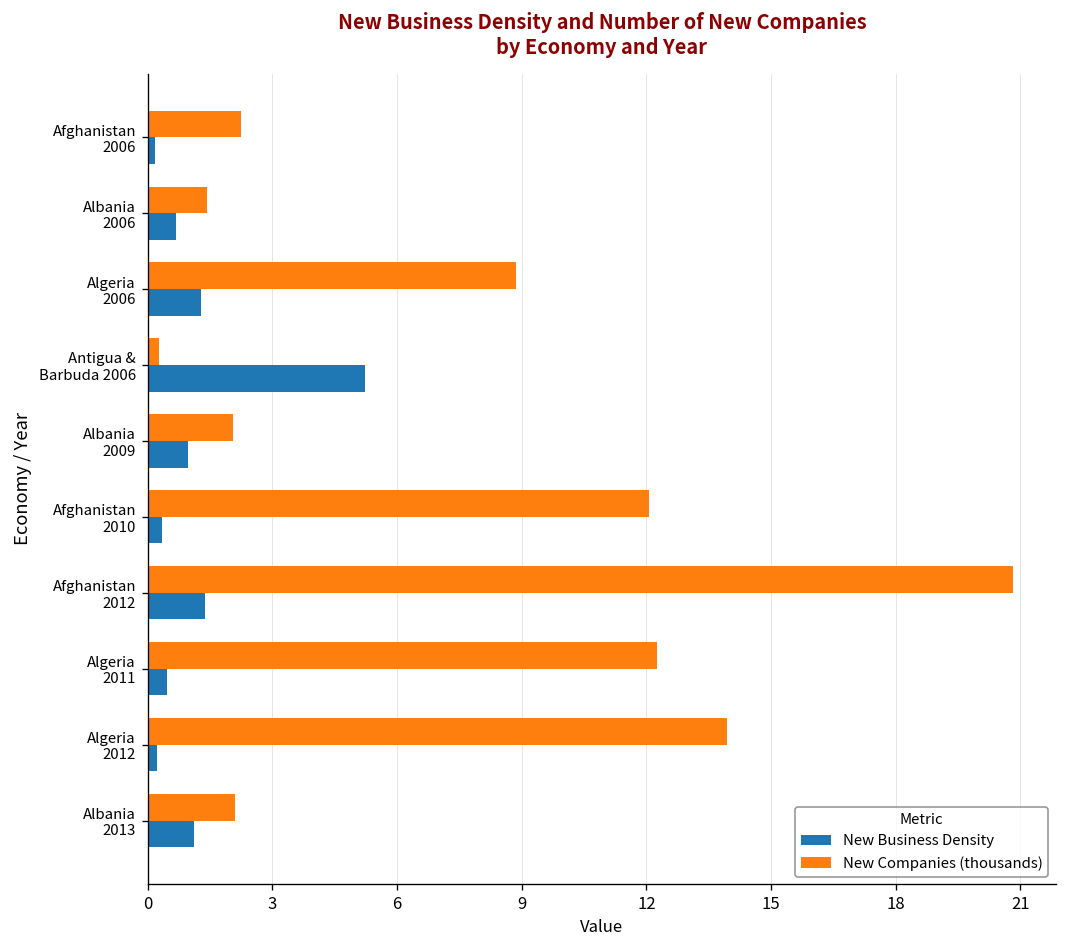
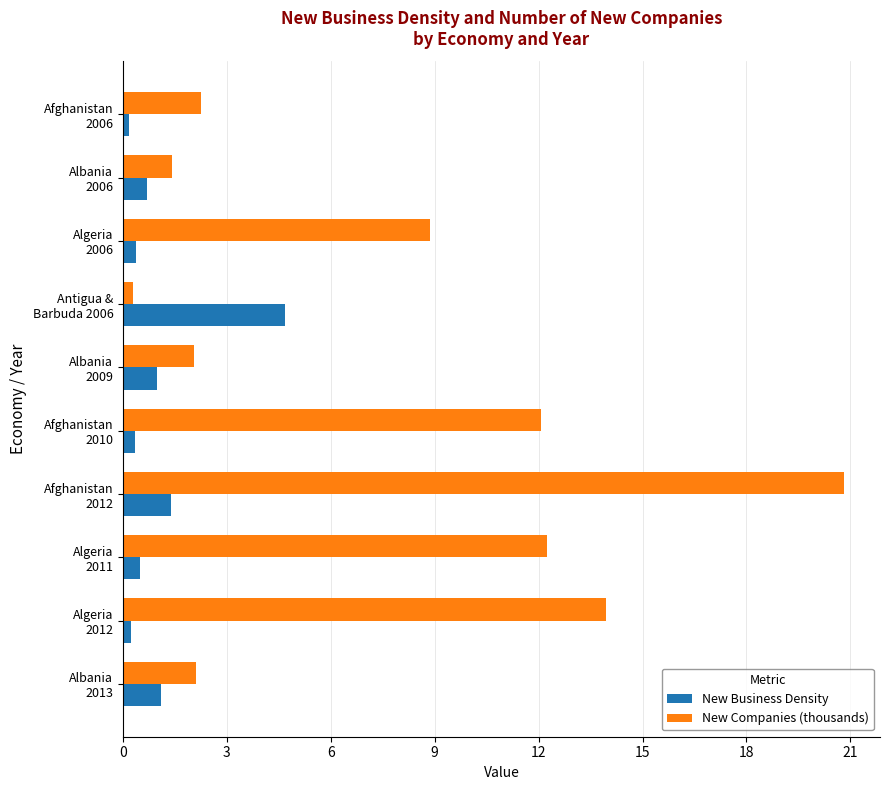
New Business Density, Algeria 2006: 1.3 -> 0.4
New Business Density, Antigua & Barbuda 2006: 5.2 -> 4.7
